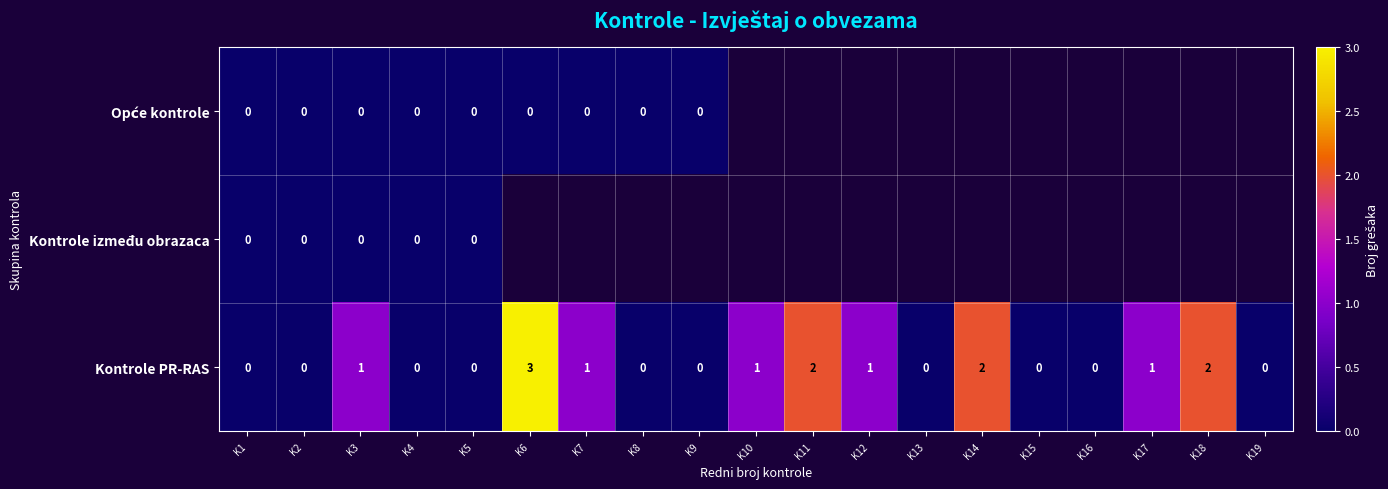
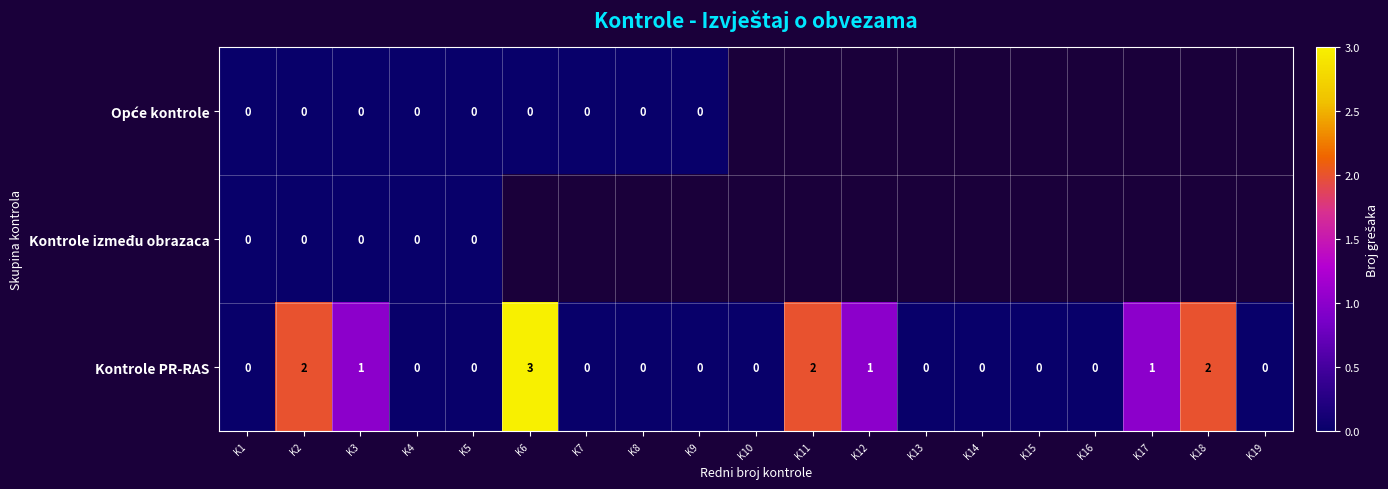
Kontrole PR-RAS, K2: 0 -> 2
Kontrole PR-RAS, K7: 1 -> 0
Kontrole PR-RAS, K10: 1 -> 0
Kontrole PR-RAS, K14: 2 -> 0
